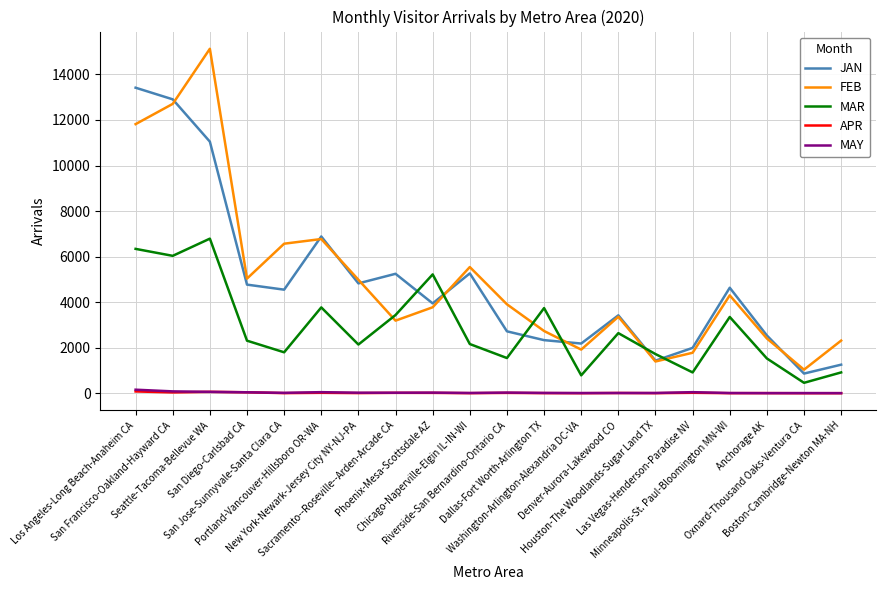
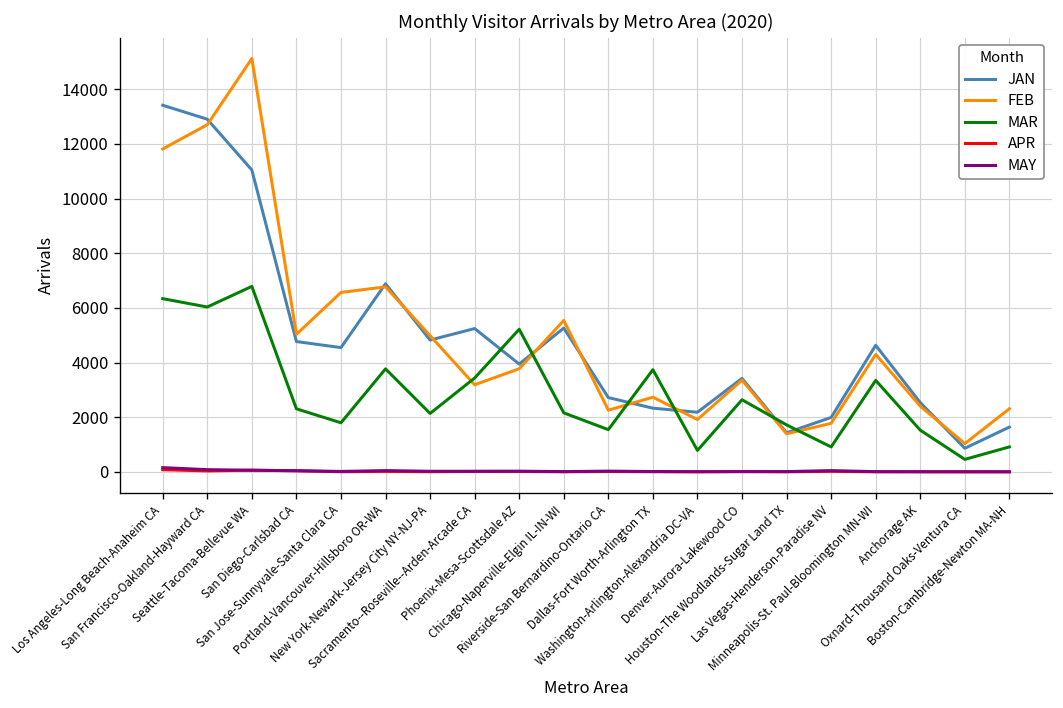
FEB, Riverside-San Bernardino-Ontario CA: 3900 -> 2300
JAN, Boston-Cambridge-Newton MA-NH: 1300 -> 1600
